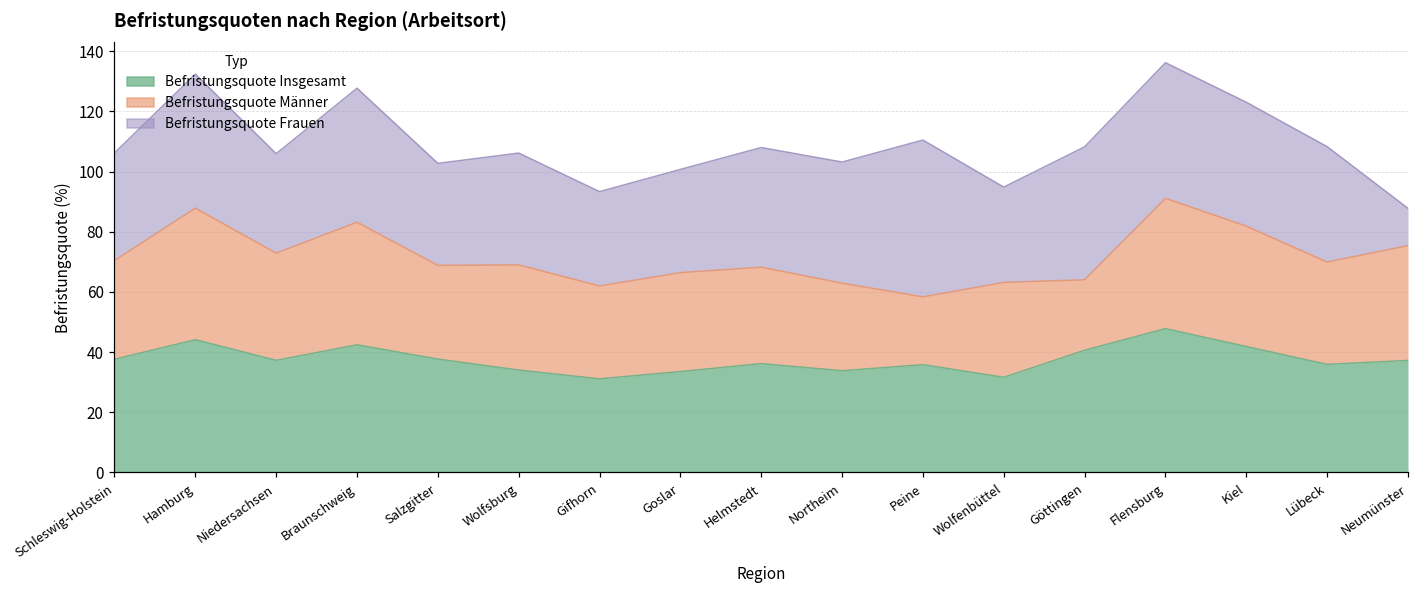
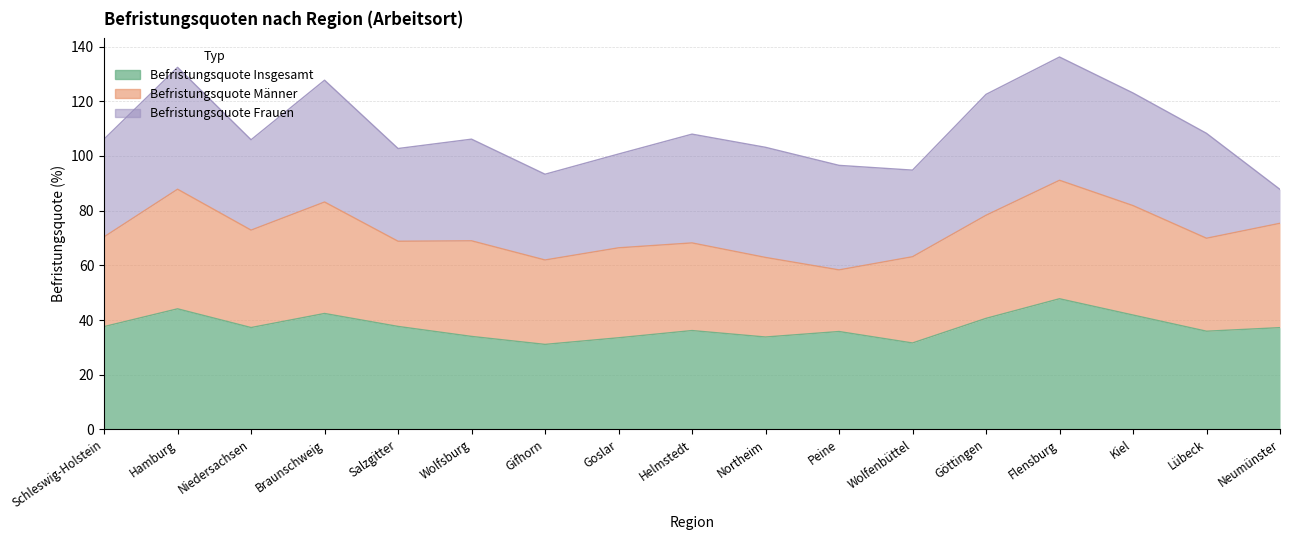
Befristungsquote Frauen, Peine: 52 -> 38
Befristungsquote Männer, Göttingen: 23 -> 38
